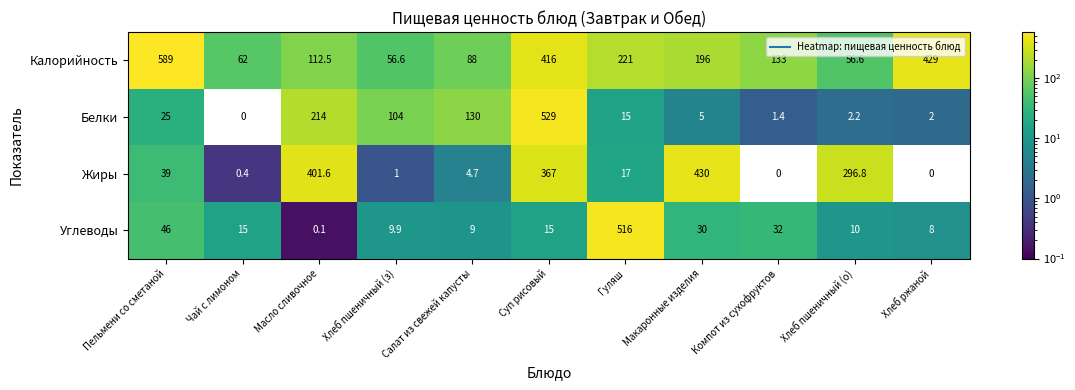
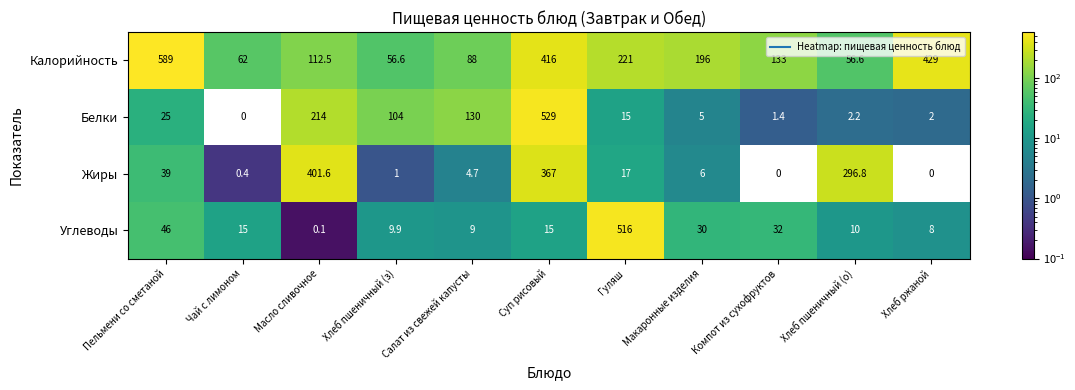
Жиры, Макаронные изделия: 430 -> 6
